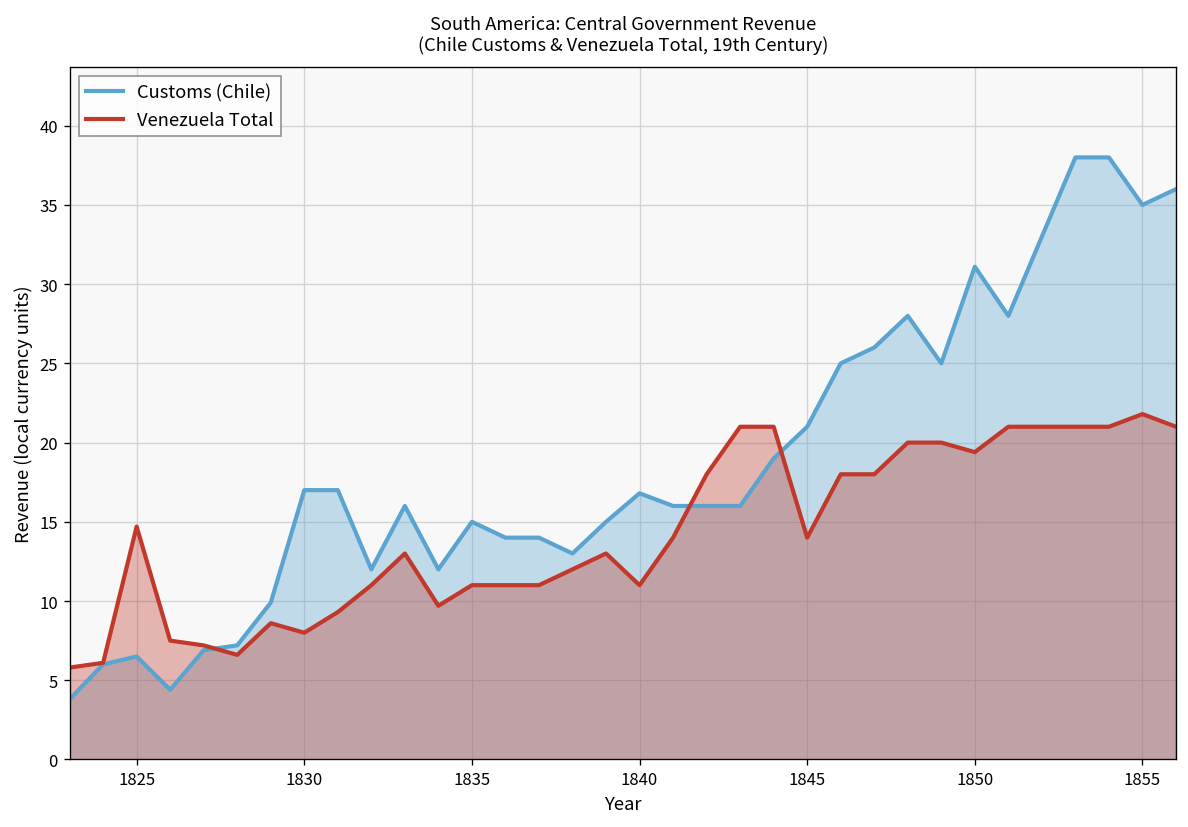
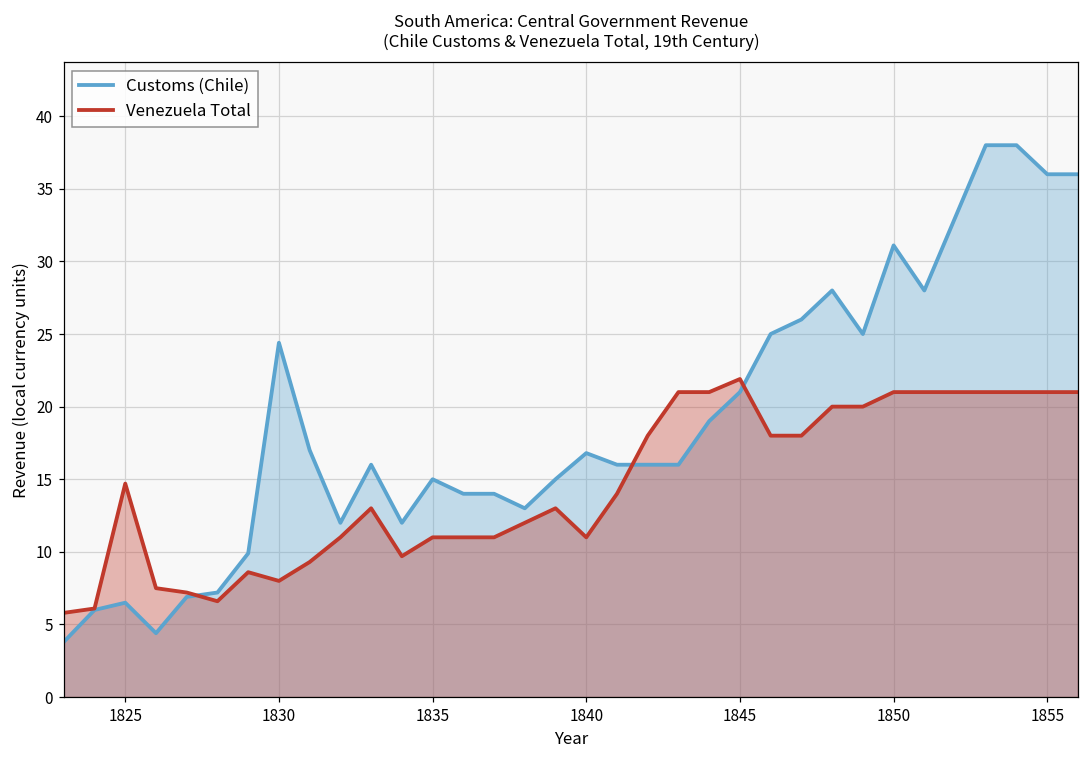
Customs (Chile), 1830: 17.0 -> 24.4
Venezuela Total, 1845: 14.0 -> 21.9
Venezuela Total, 1850: 19.4 -> 21.0
Customs (Chile), 1855: 35 -> 36
Venezuela Total, 1855: 21.8 -> 21.0
